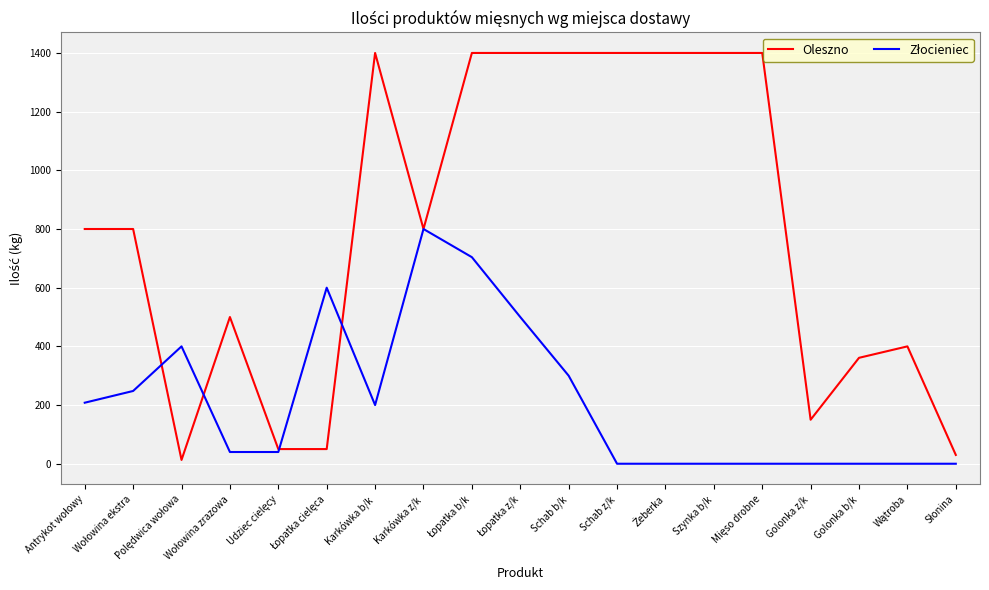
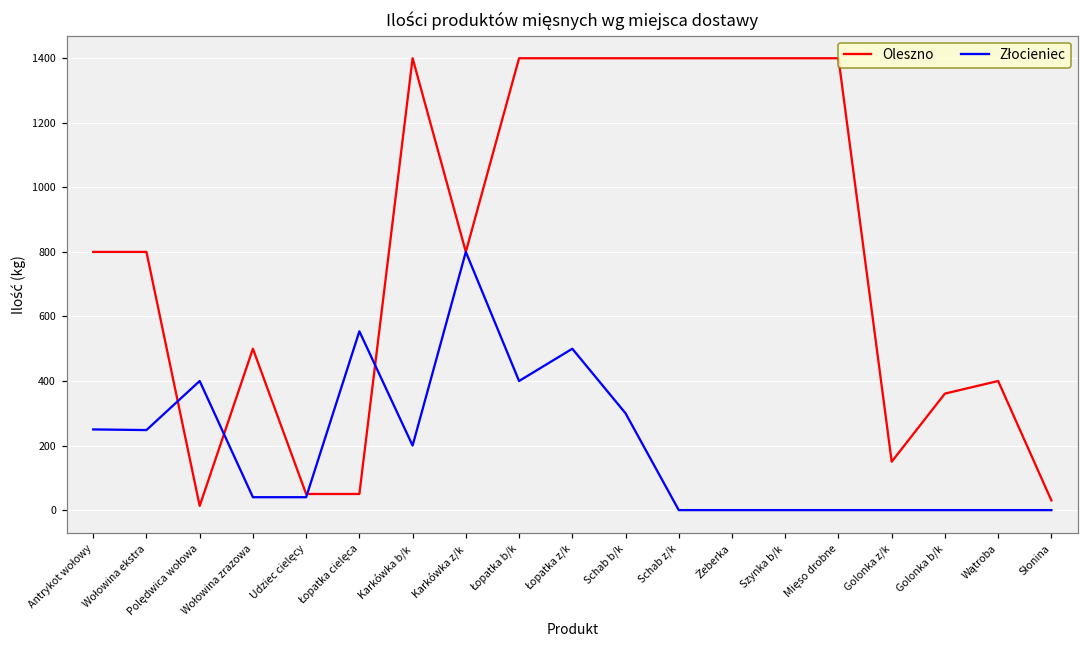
Złocieniec, Antrykot wołowy: 210 -> 250
Złocieniec, Łopatka cielęca: 600 -> 550
Złocieniec, Łopatka b/k: 700 -> 400
